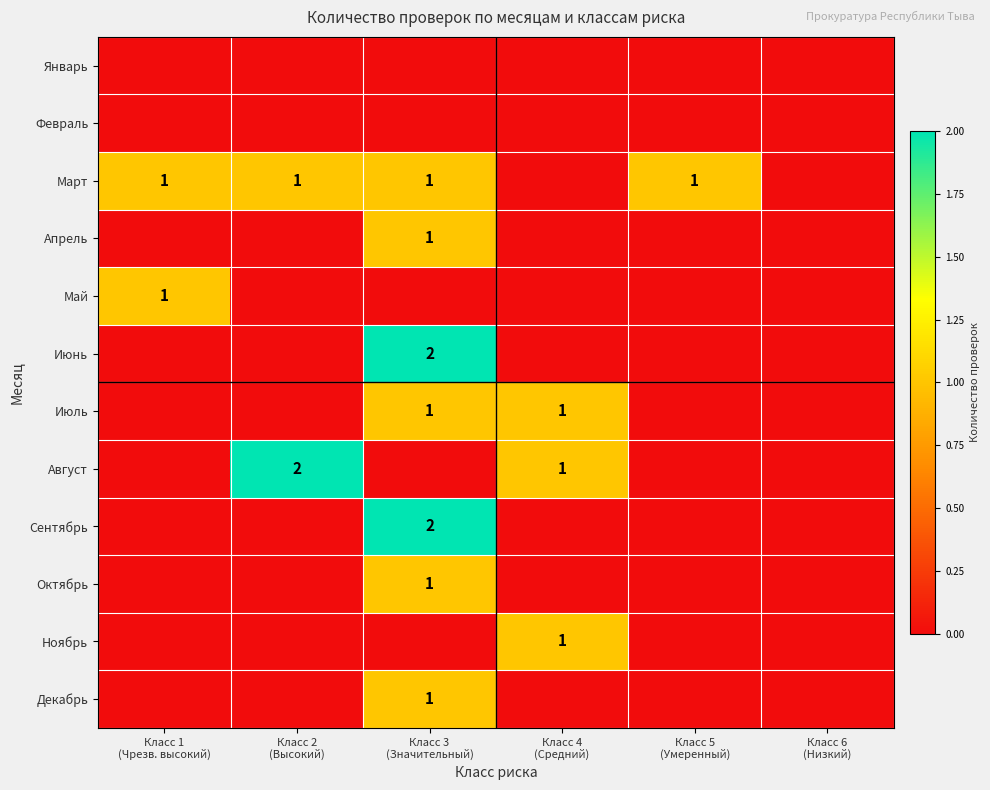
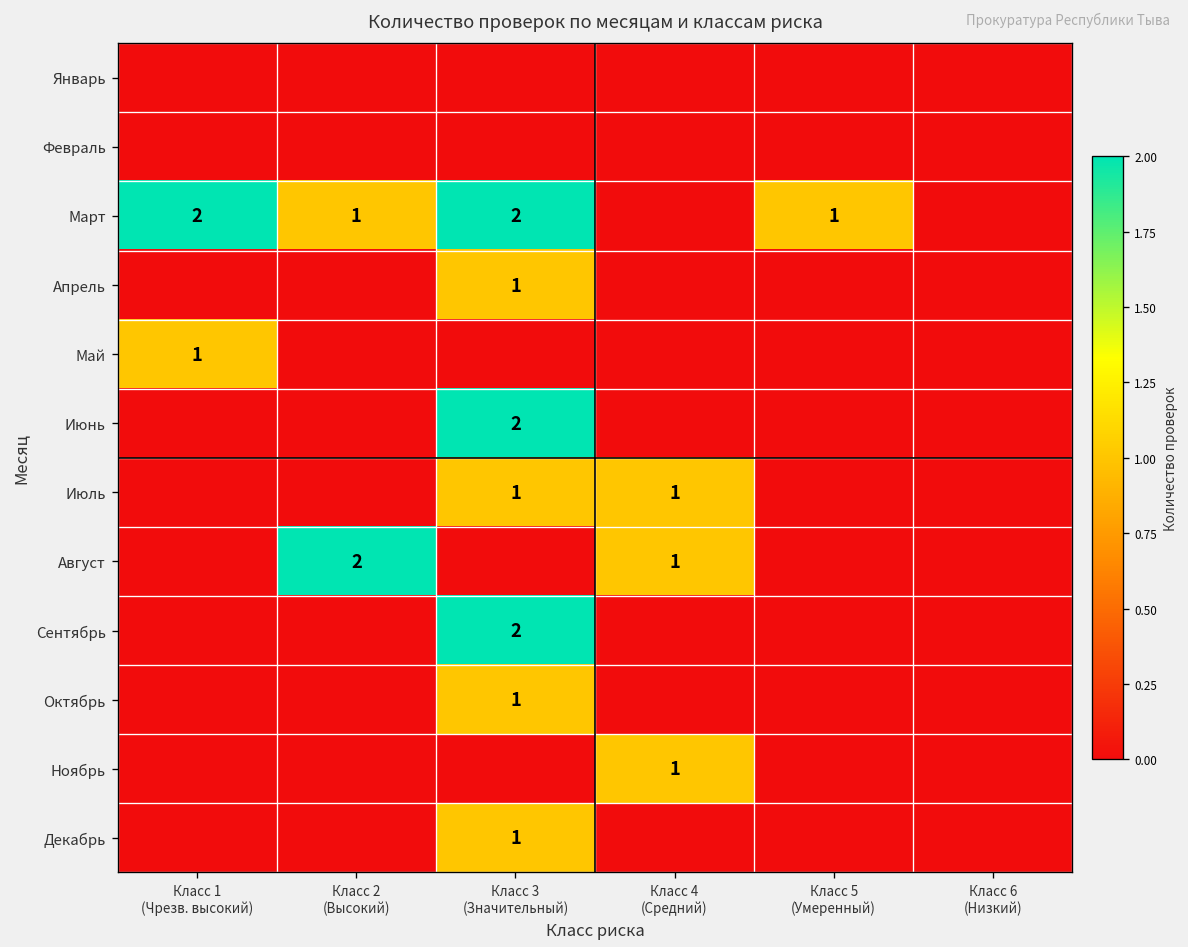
Март, Класс 1 (Чрезв. высокий): 1 -> 2
Март, Класс 3 (Значительный): 1 -> 2
